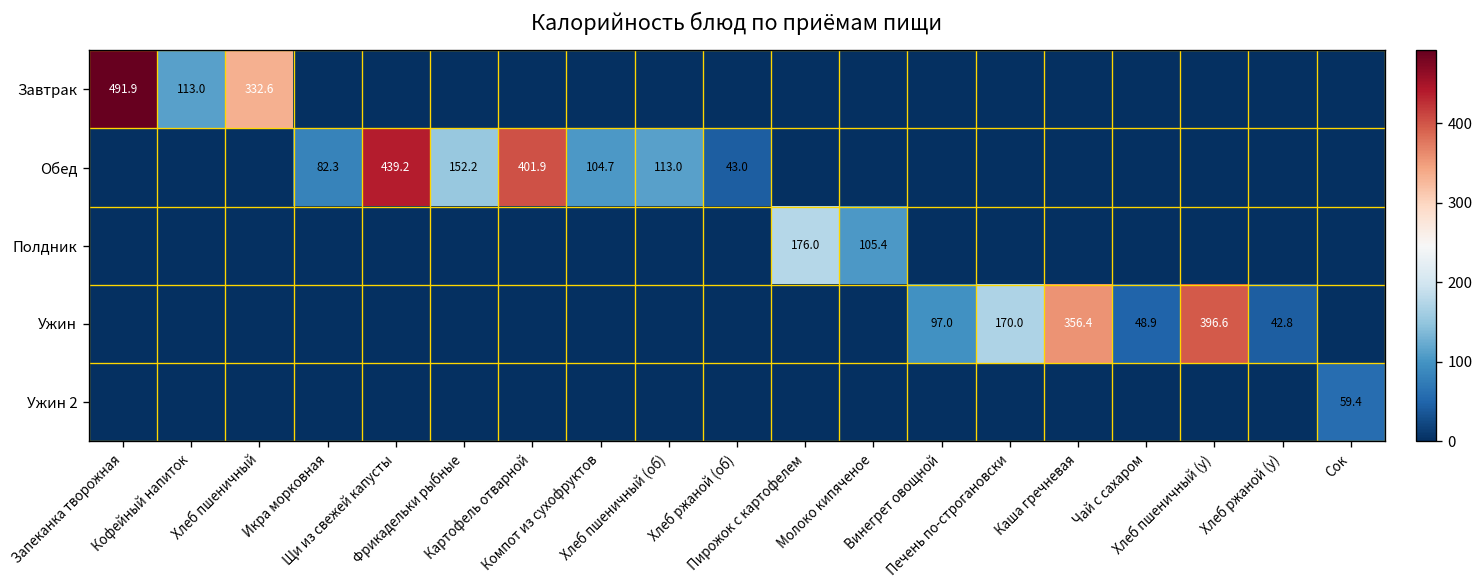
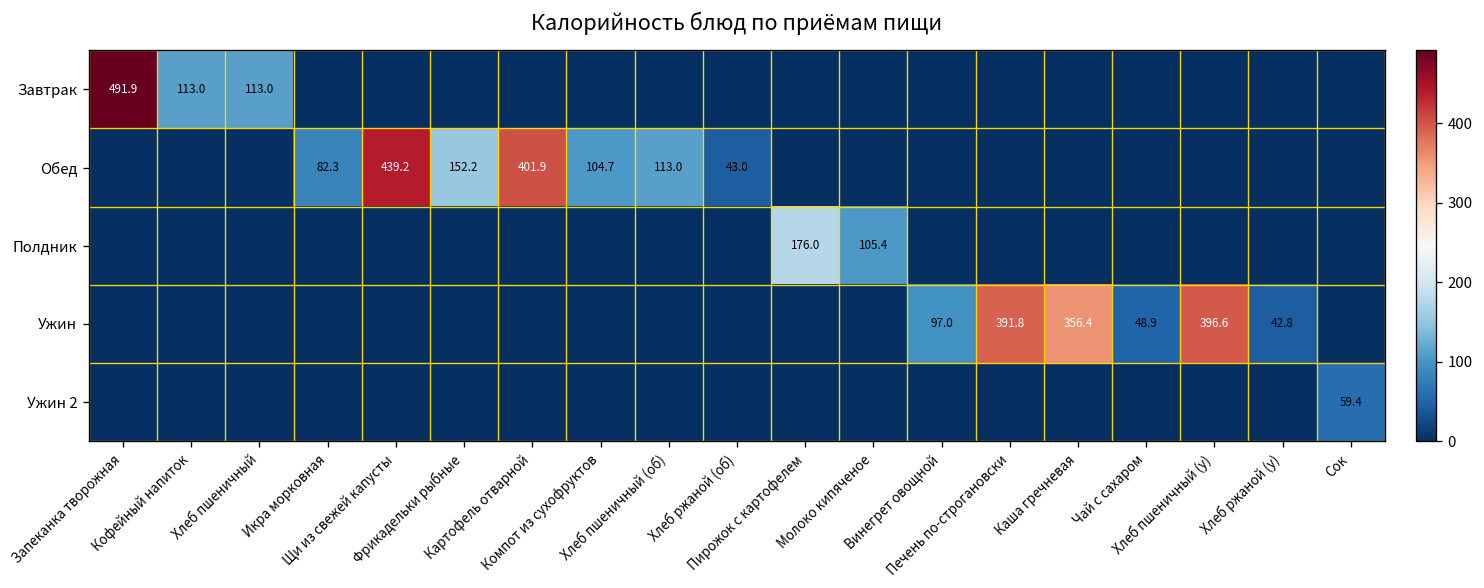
Завтрак, Хлеб пшеничный: 332.6 -> 113.0
Ужин, Печень по-строгановски: 170.0 -> 391.8
